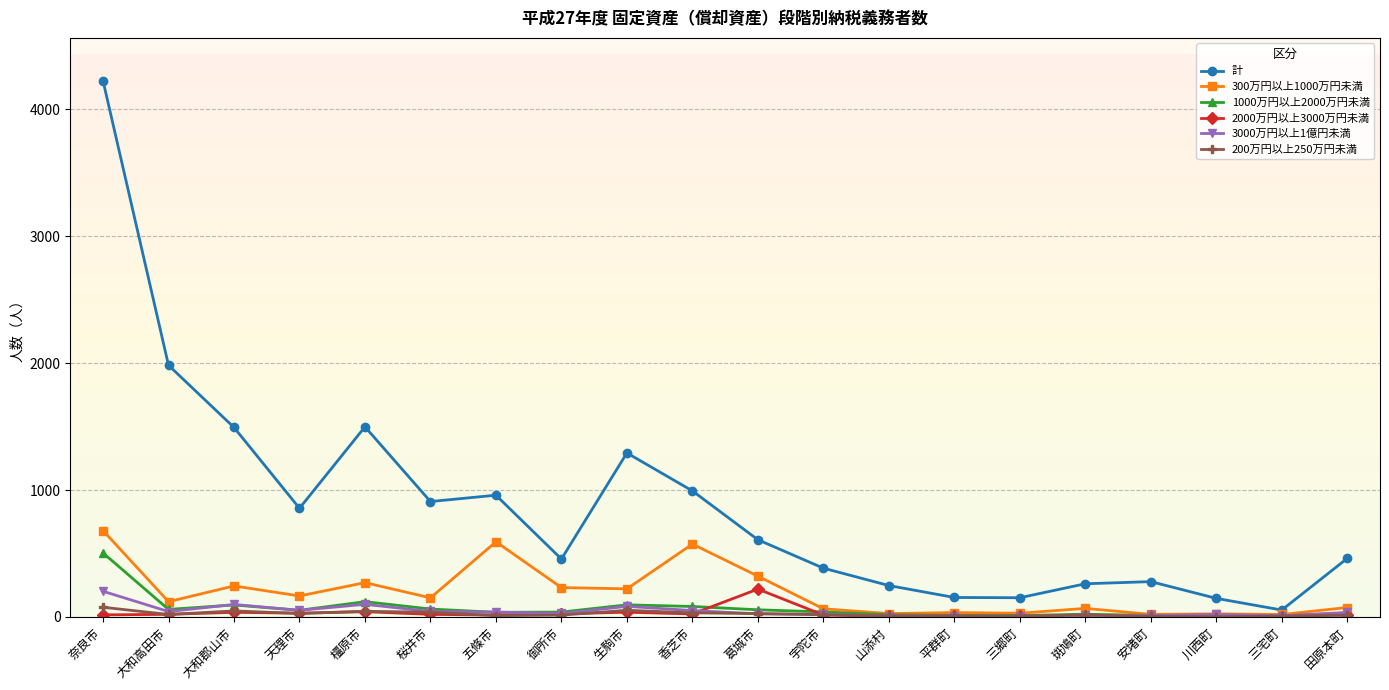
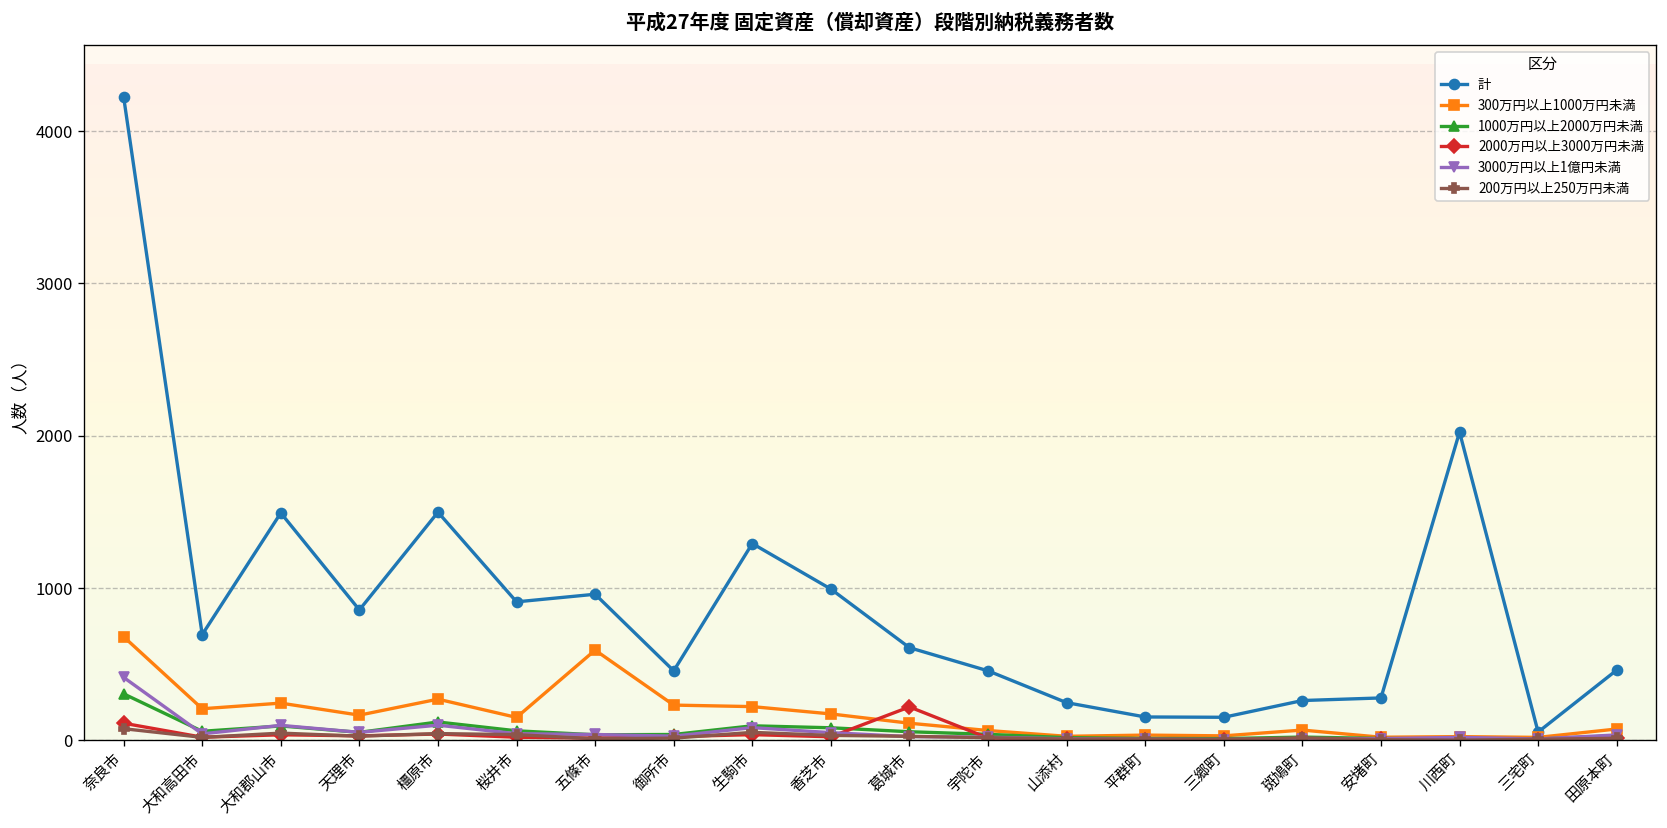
1000万円以上2000万円未満, 奈良市: 500 -> 310
2000万円以上3000万円未満, 奈良市: 20 -> 110
3000万円以上1億円未満, 奈良市: 200 -> 410
計, 大和高田市: 1980 -> 690
300万円以上1000万円未満, 大和高田市: 120 -> 210
300万円以上1000万円未満, 香芝市: 570 -> 170
300万円以上1000万円未満, 葛城市: 320 -> 110
計, 宇陀市: 380 -> 460
計, 川西町: 150 -> 2020
